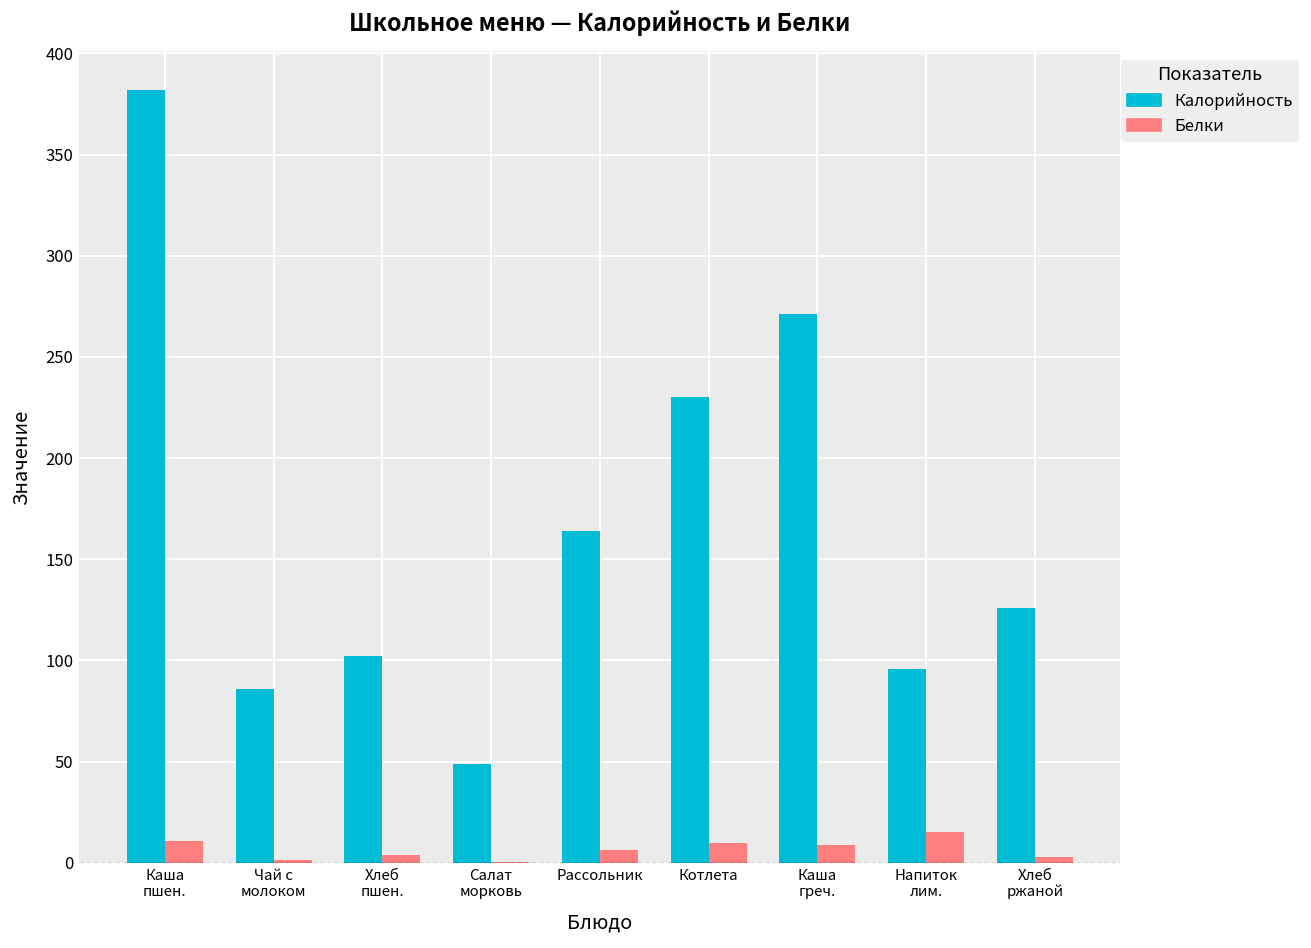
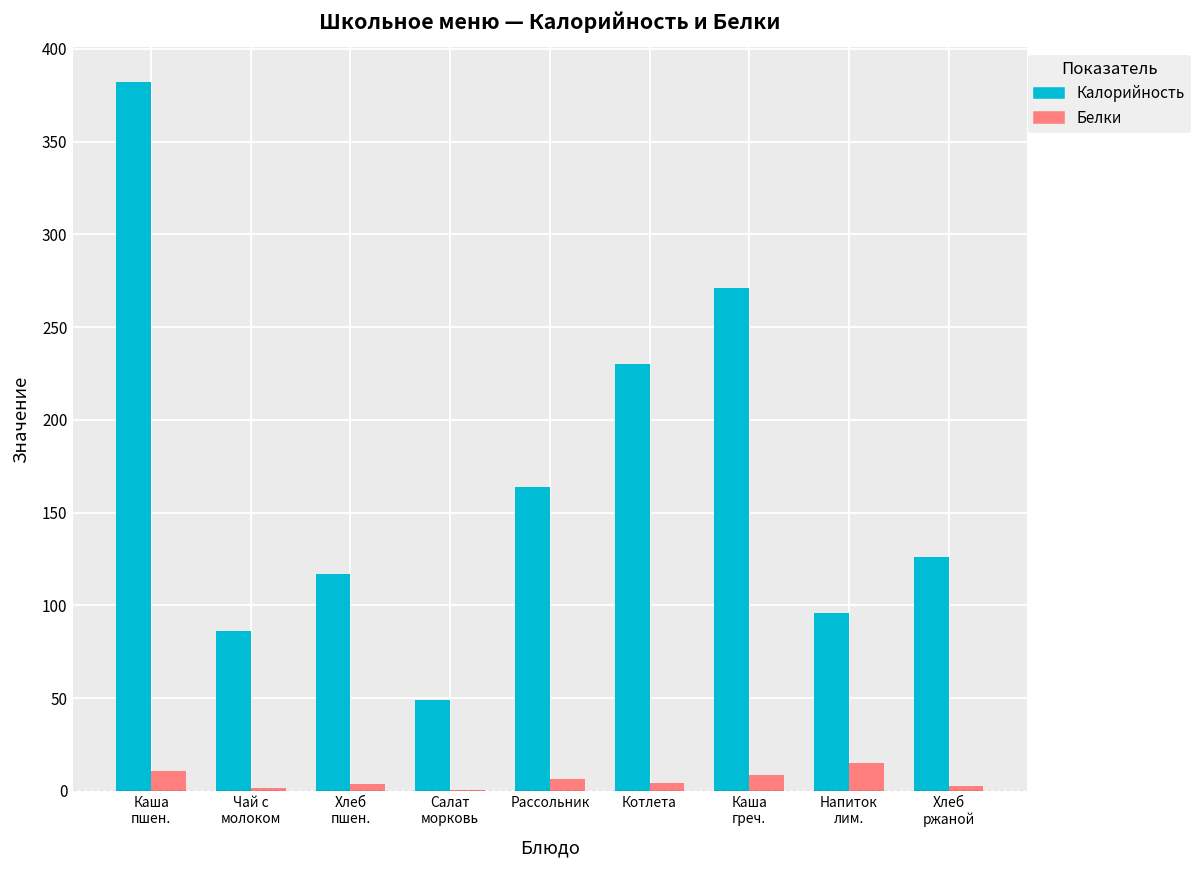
Калорийность, Хлеб пшен.: 102 -> 117
Белки, Котлета: 10 -> 5
